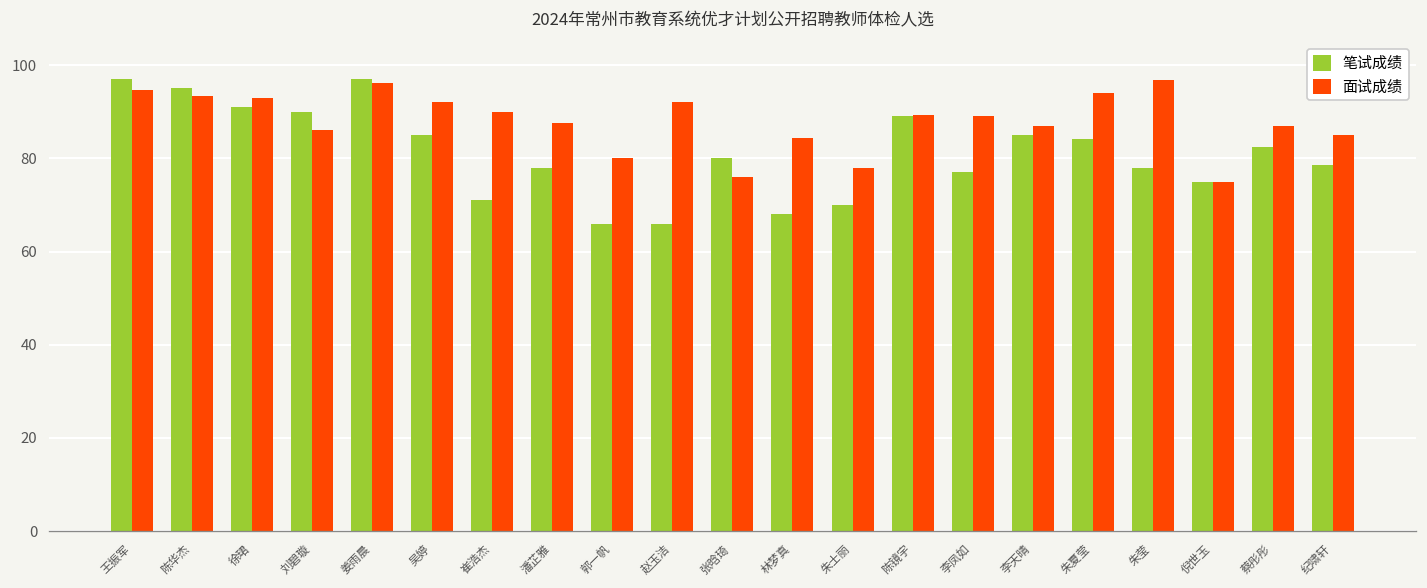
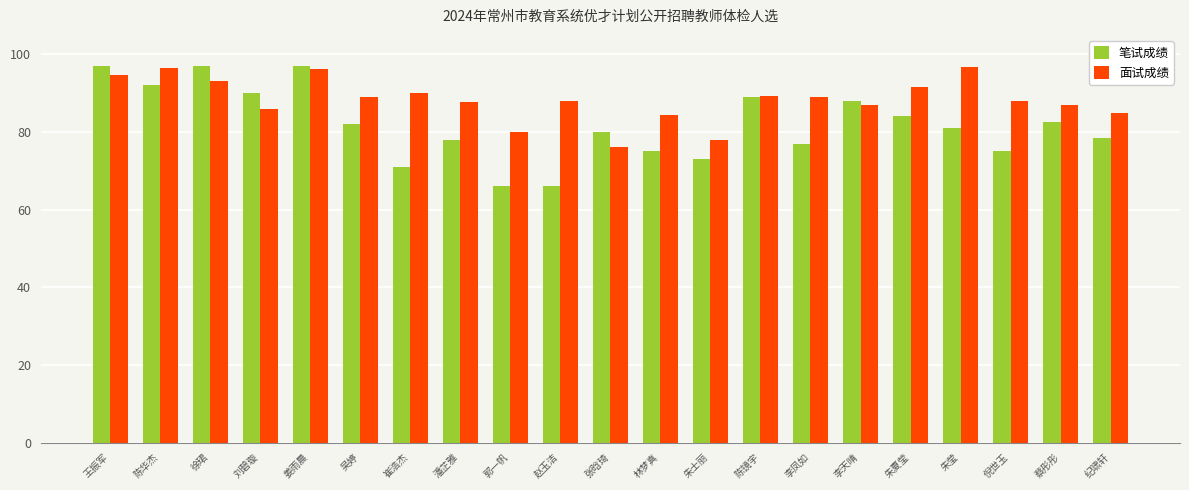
笔试成绩, 陈华杰: 95 -> 92
面试成绩, 陈华杰: 93 -> 96
笔试成绩, 徐珺: 91 -> 97
笔试成绩, 吴婷: 85 -> 82
面试成绩, 吴婷: 92 -> 89
面试成绩, 赵玉洁: 92 -> 88
笔试成绩, 林梦真: 68 -> 75
笔试成绩, 朱士丽: 70 -> 73
笔试成绩, 李天晴: 85 -> 88
面试成绩, 朱夏莹: 94 -> 92
笔试成绩, 朱莹: 78 -> 81
面试成绩, 倪世玉: 75 -> 88
